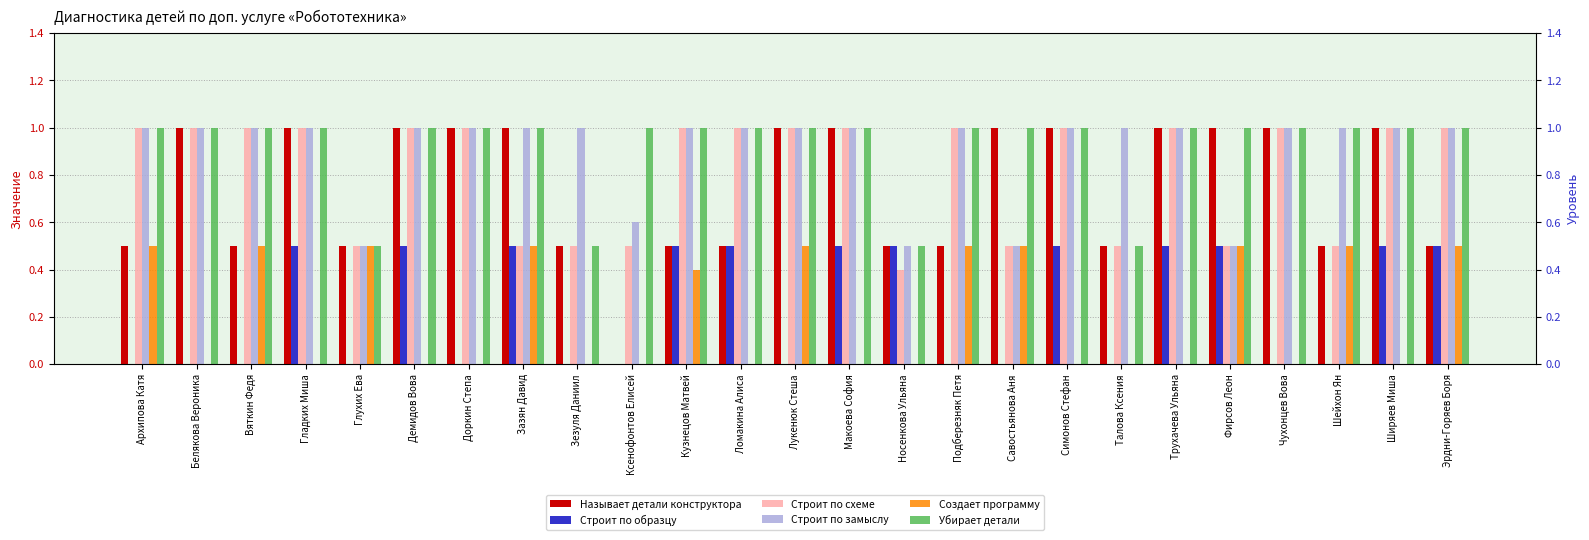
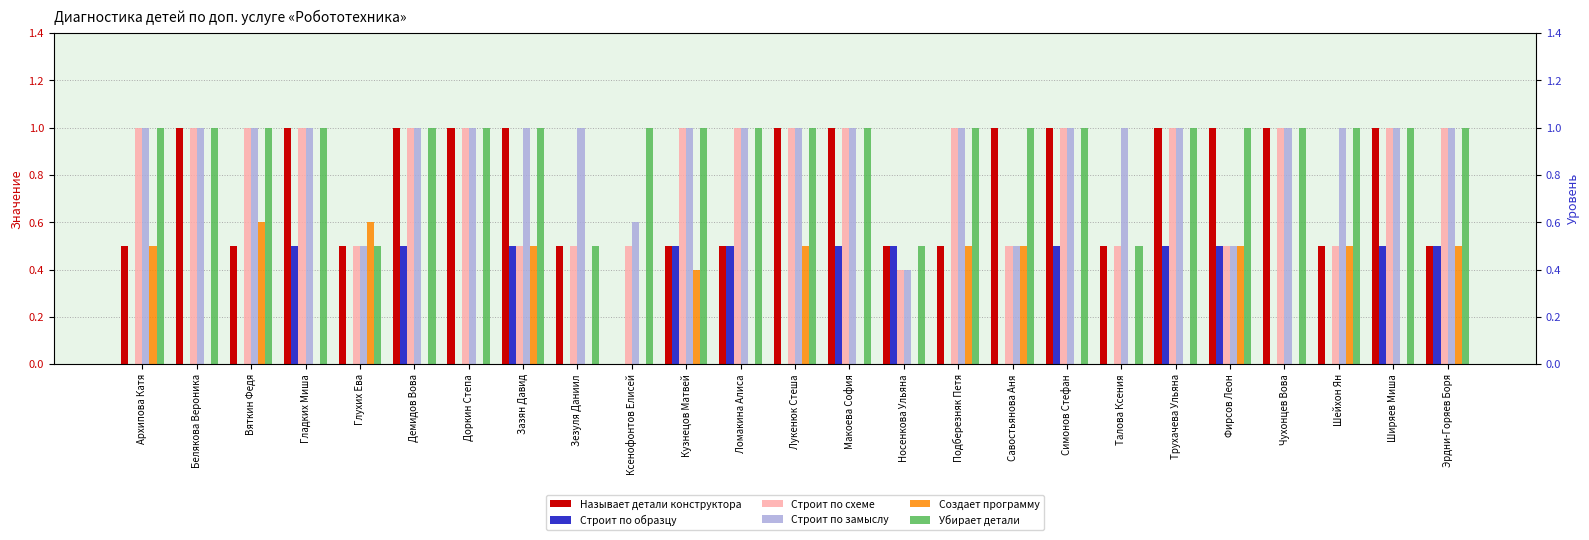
Создает программу, Вяткин Федя: 0.5 -> 0.6
Создает программу, Глухих Ева: 0.5 -> 0.6
Строит по замыслу, Носенкова Ульяна: 0.5 -> 0.4
